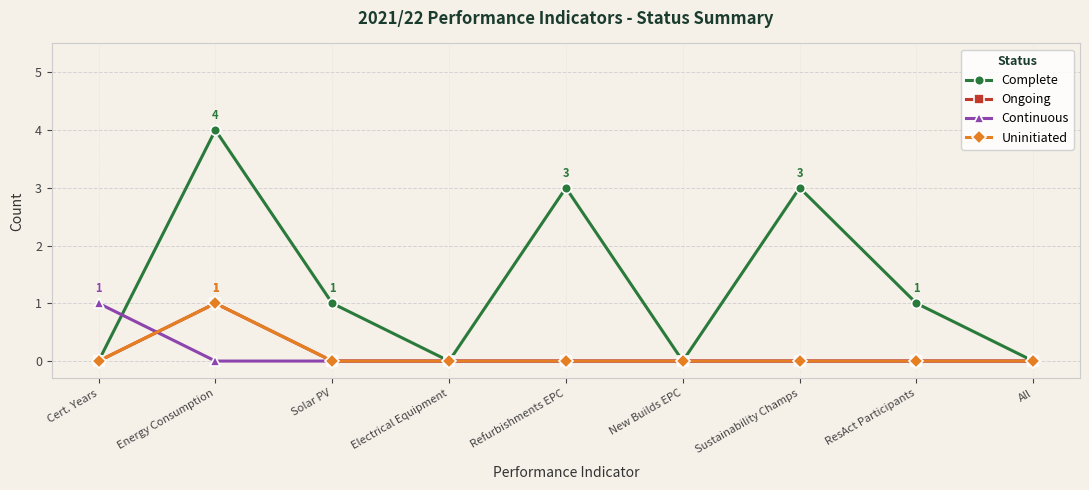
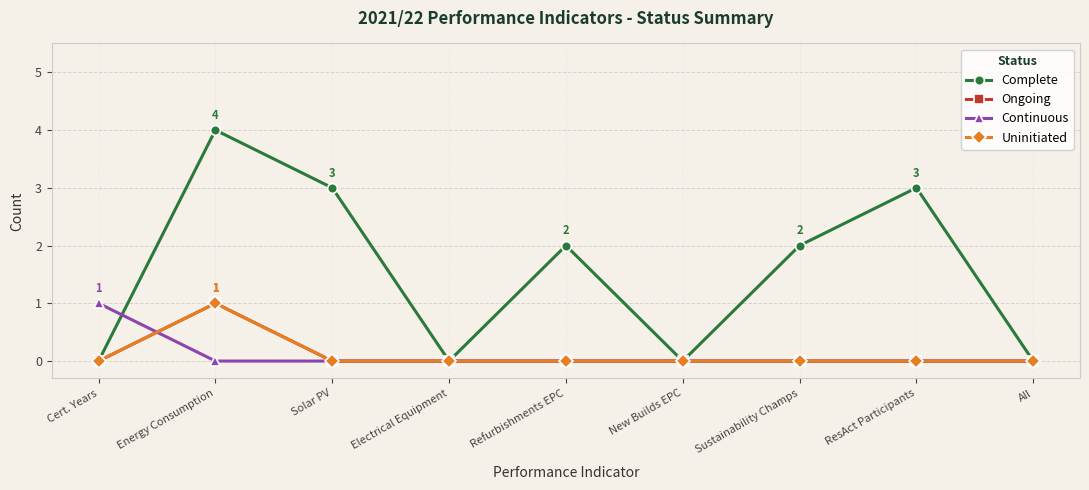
Complete, Solar PV: 1 -> 3
Complete, Refurbishments EPC: 3 -> 2
Complete, Sustainability Champs: 3 -> 2
Complete, ResAct Participants: 1 -> 3
